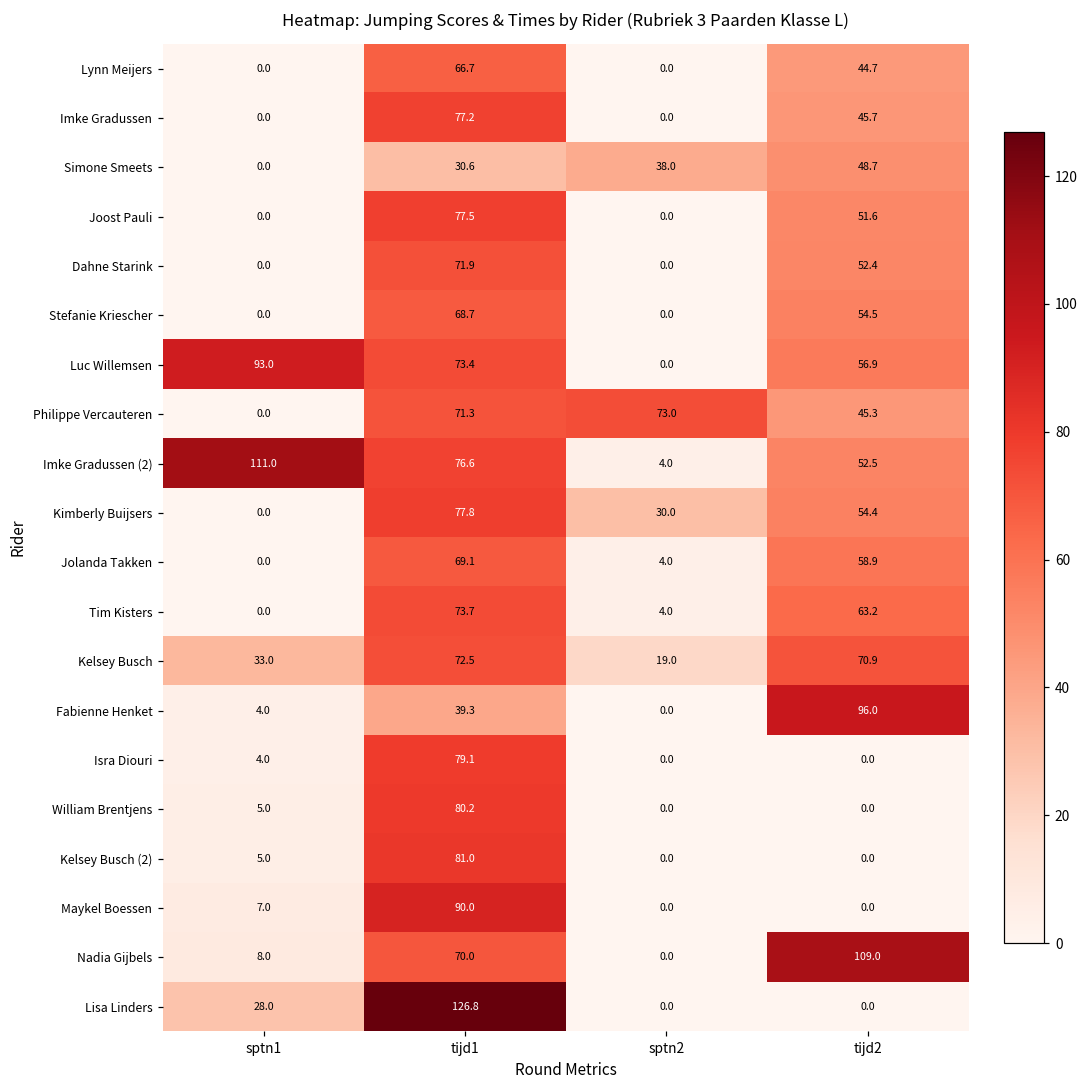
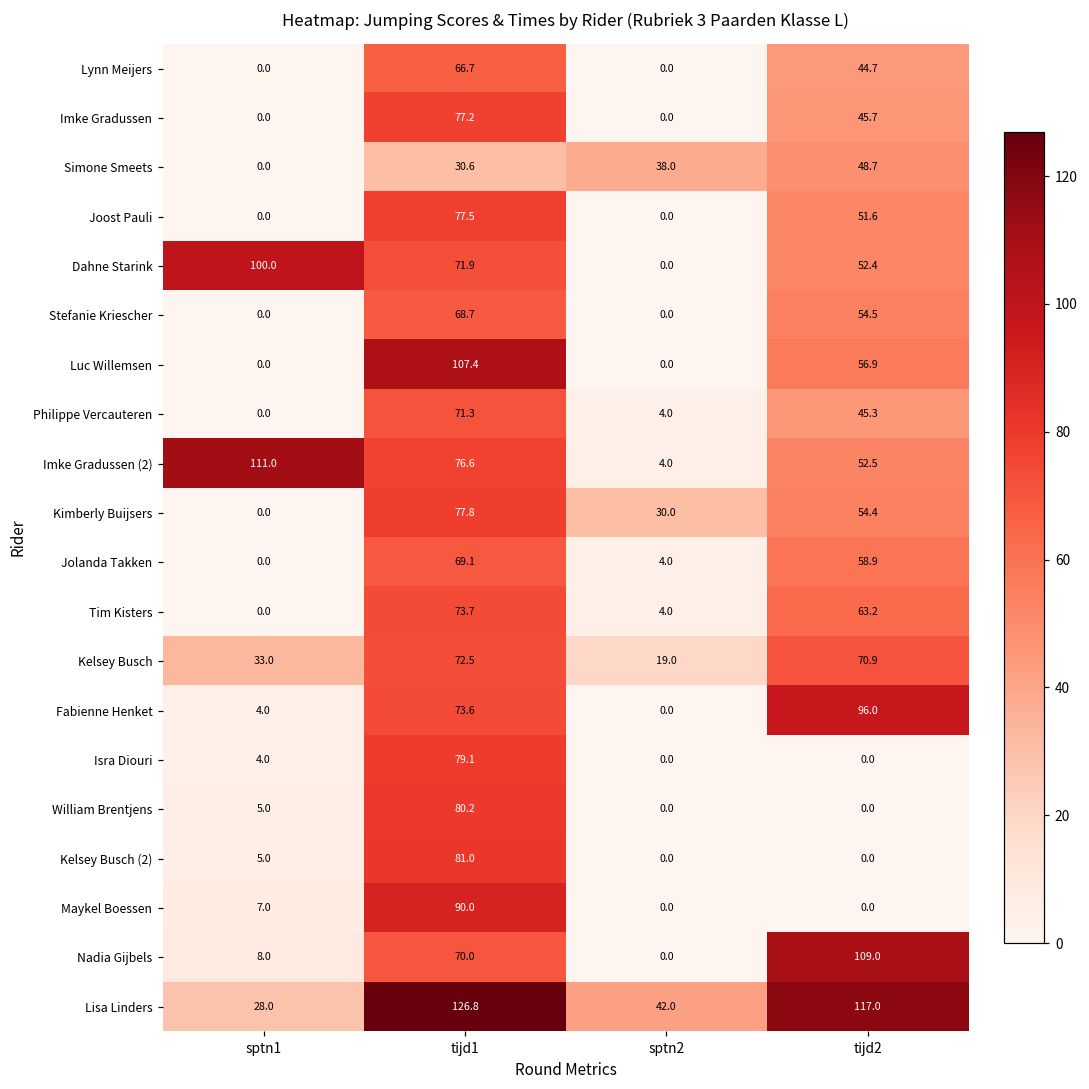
Dahne Starink, sptn1: 0.0 -> 100.0
Luc Willemsen, sptn1: 93.0 -> 0.0
Luc Willemsen, tijd1: 73.4 -> 107.4
Philippe Vercauteren, sptn2: 73.0 -> 4.0
Fabienne Henket, tijd1: 39.3 -> 73.6
Lisa Linders, sptn2: 0.0 -> 42.0
Lisa Linders, tijd2: 0.0 -> 117.0
